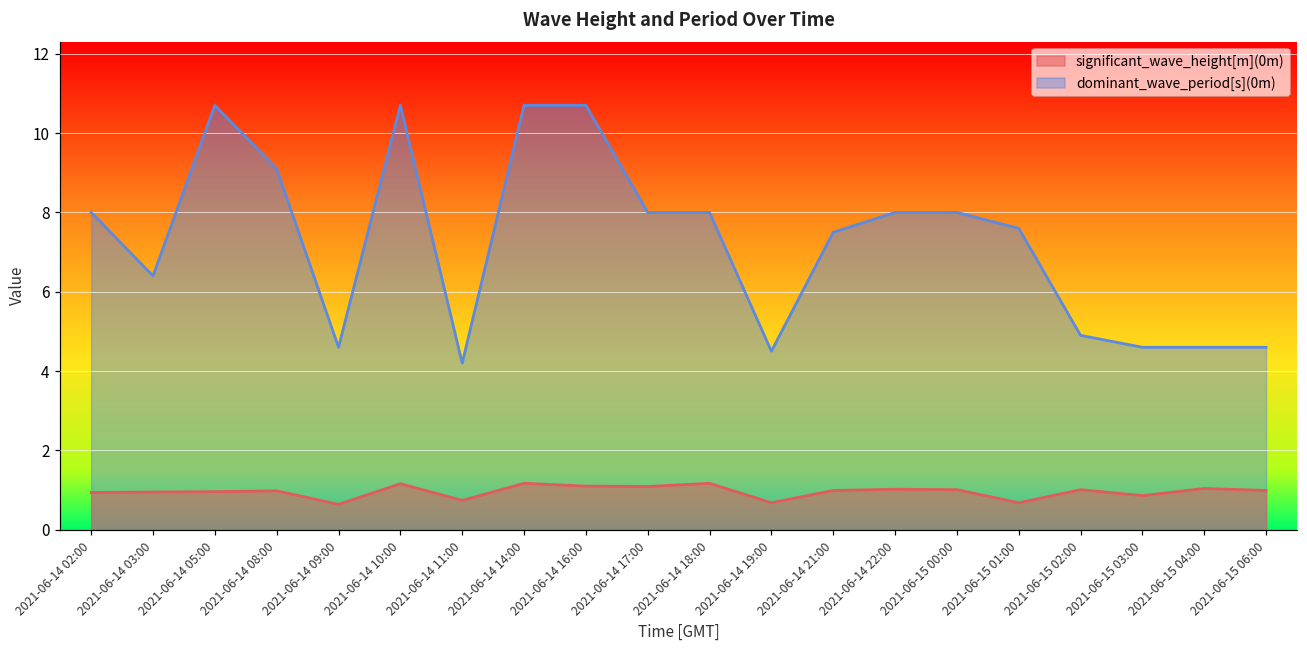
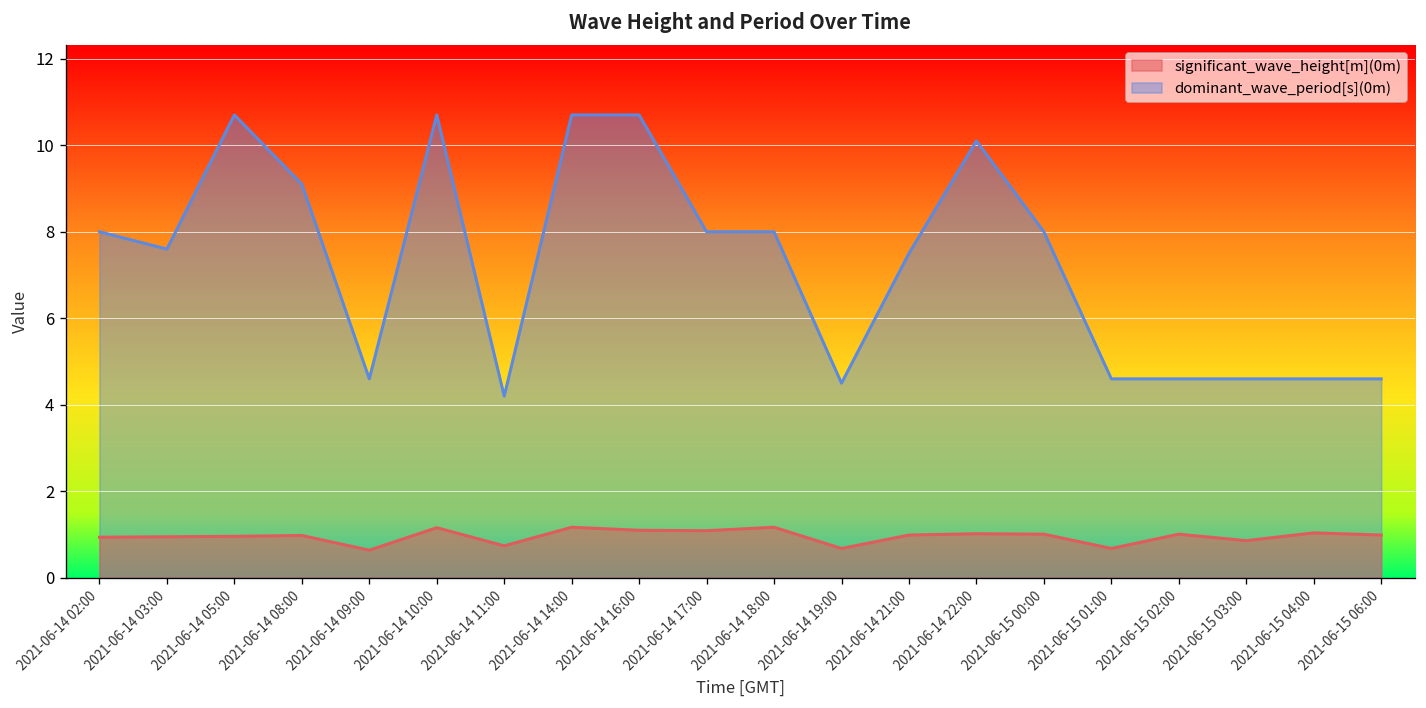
dominant_wave_period[s](0m), 2021-06-14 03:00: 6.4 -> 7.6
dominant_wave_period[s](0m), 2021-06-14 22:00: 8.0 -> 10.1
dominant_wave_period[s](0m), 2021-06-15 01:00: 7.6 -> 4.6
dominant_wave_period[s](0m), 2021-06-15 02:00: 4.9 -> 4.6
